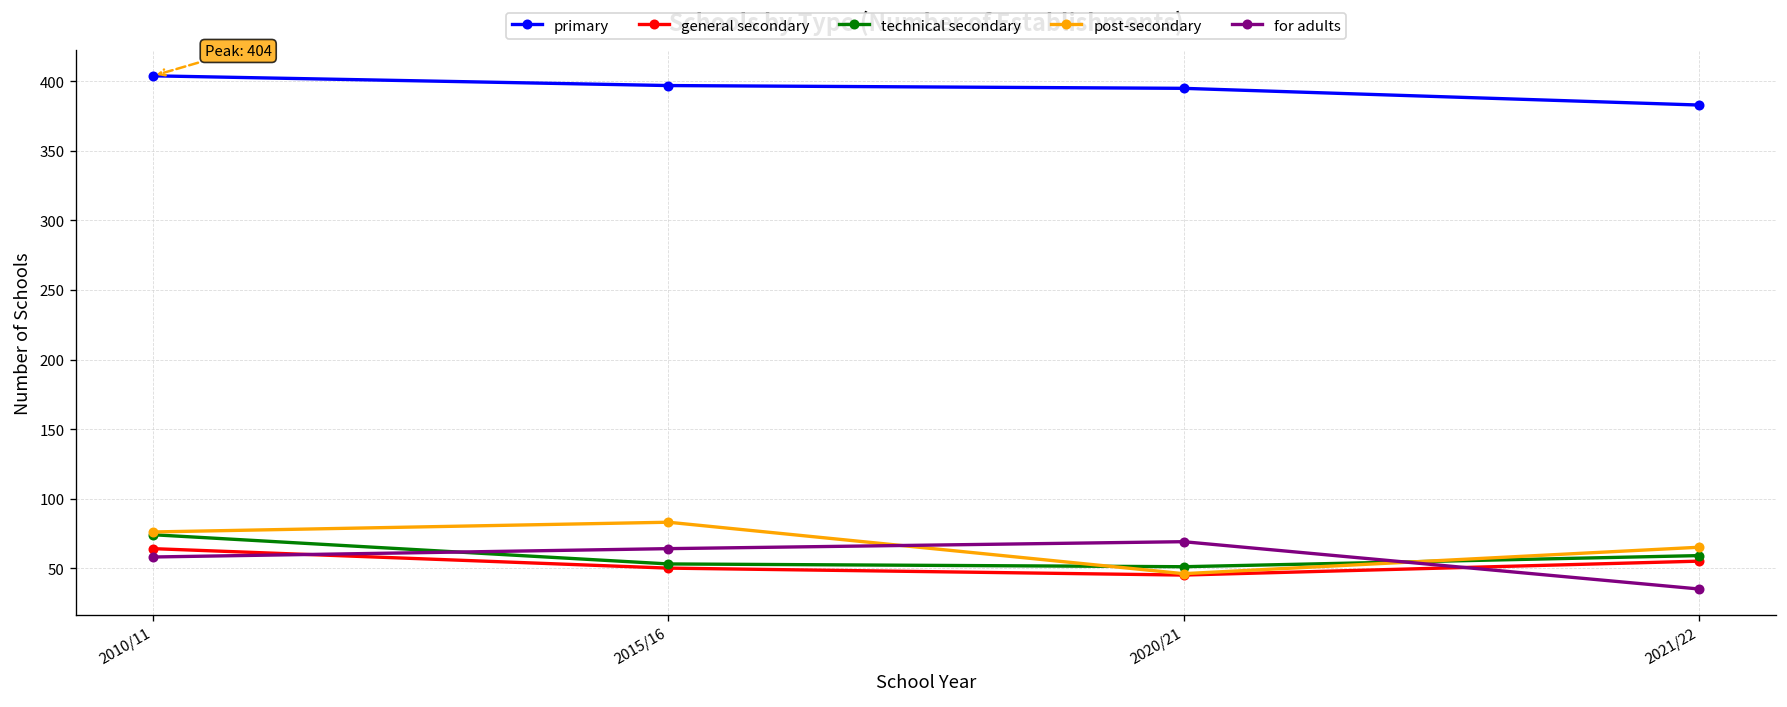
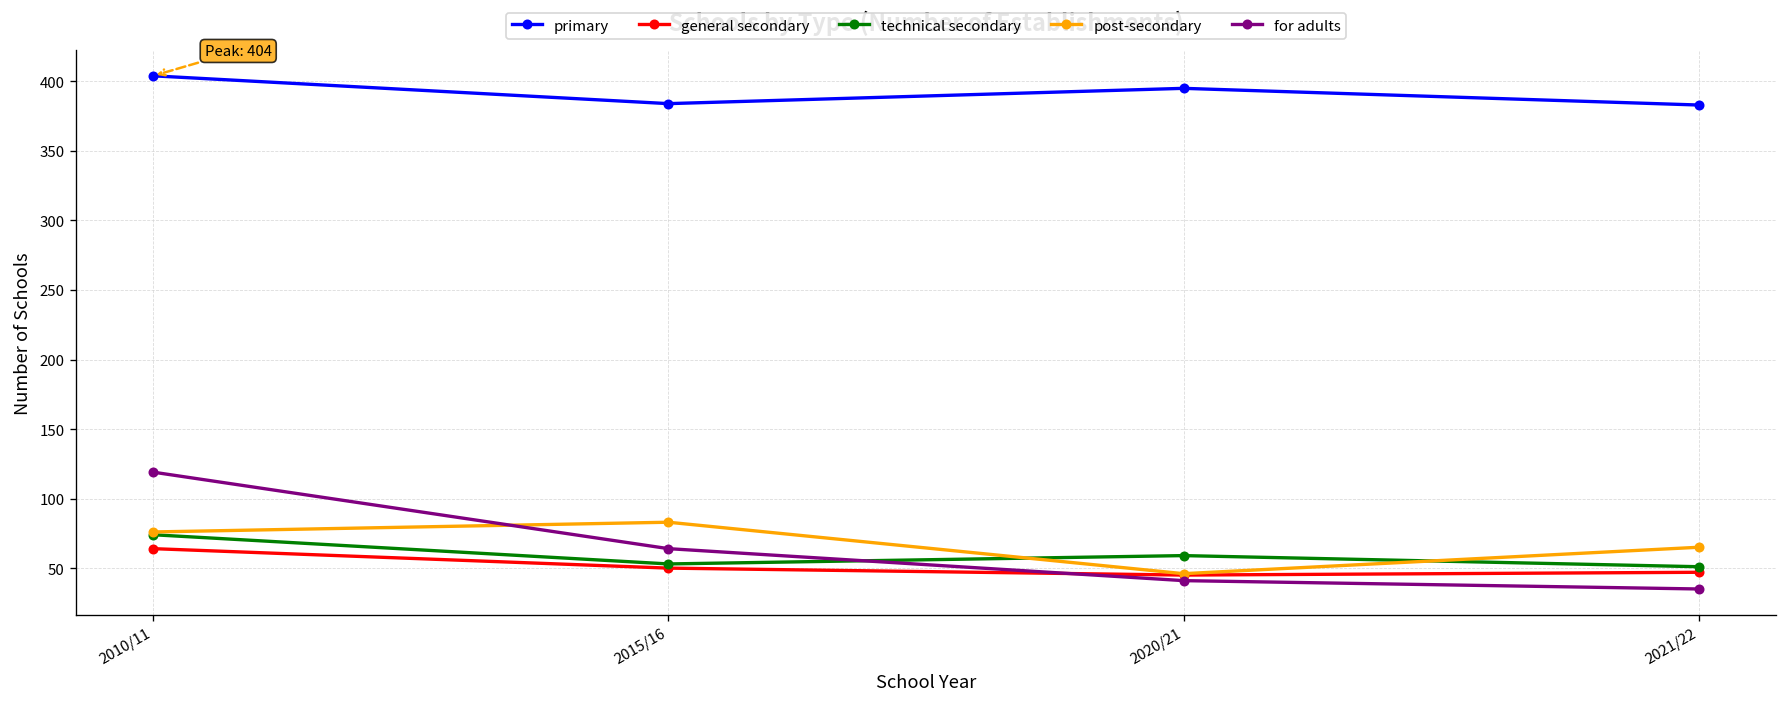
for adults, 2010/11: 58 -> 119
primary, 2015/16: 397 -> 384
technical secondary, 2020/21: 51 -> 59
for adults, 2020/21: 69 -> 41
general secondary, 2021/22: 55 -> 47
technical secondary, 2021/22: 59 -> 51
